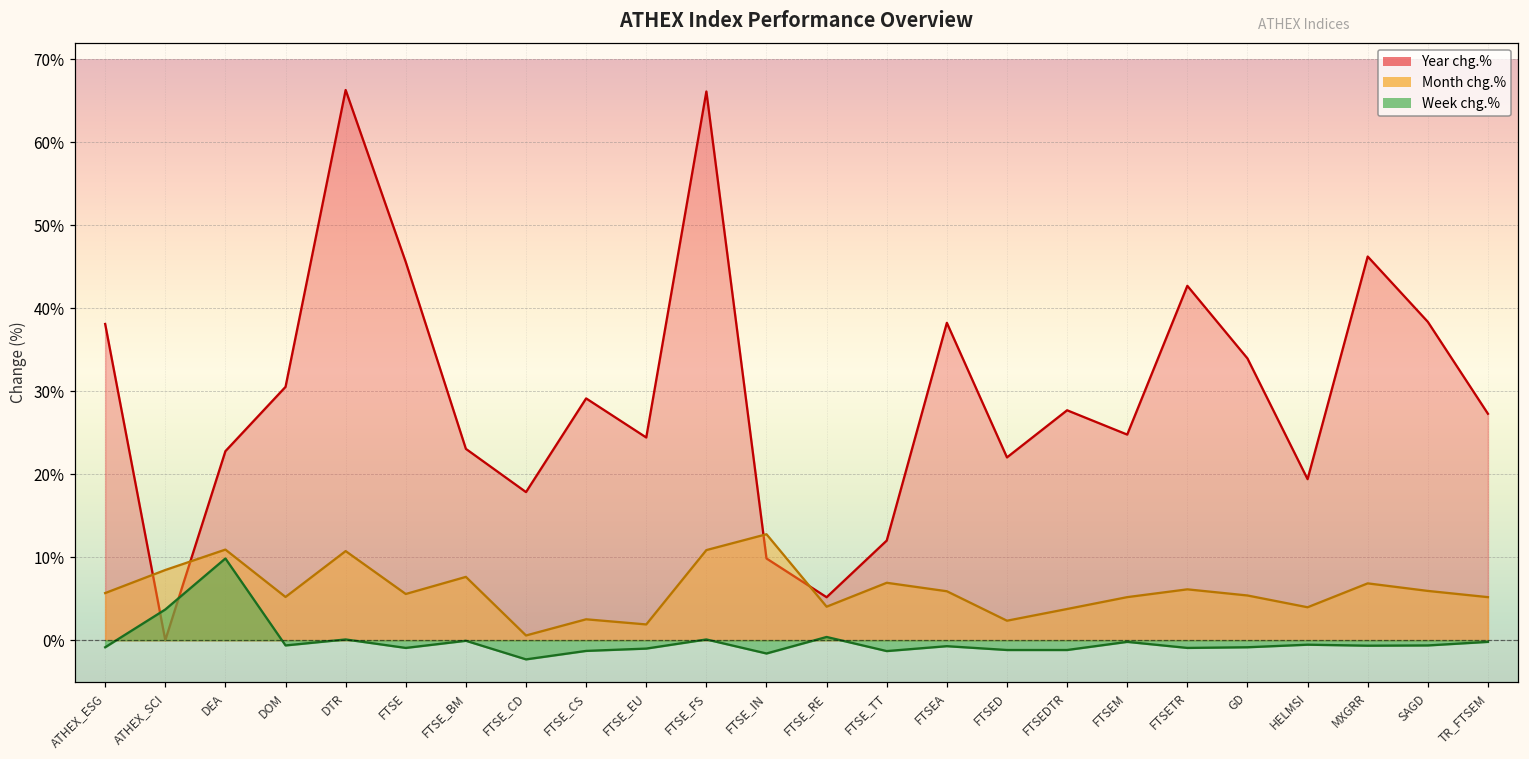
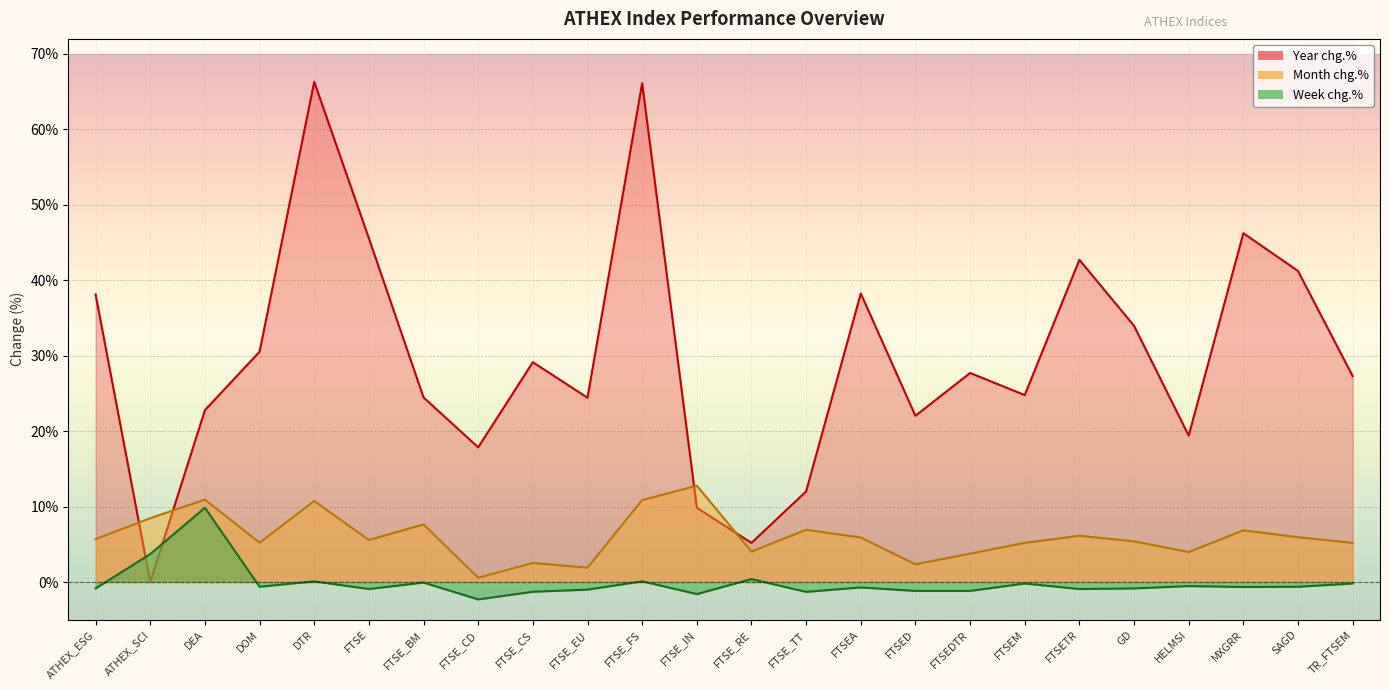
Year chg.%, FTSE_BM: 23% -> 24%
Year chg.%, SAGD: 38% -> 41%
